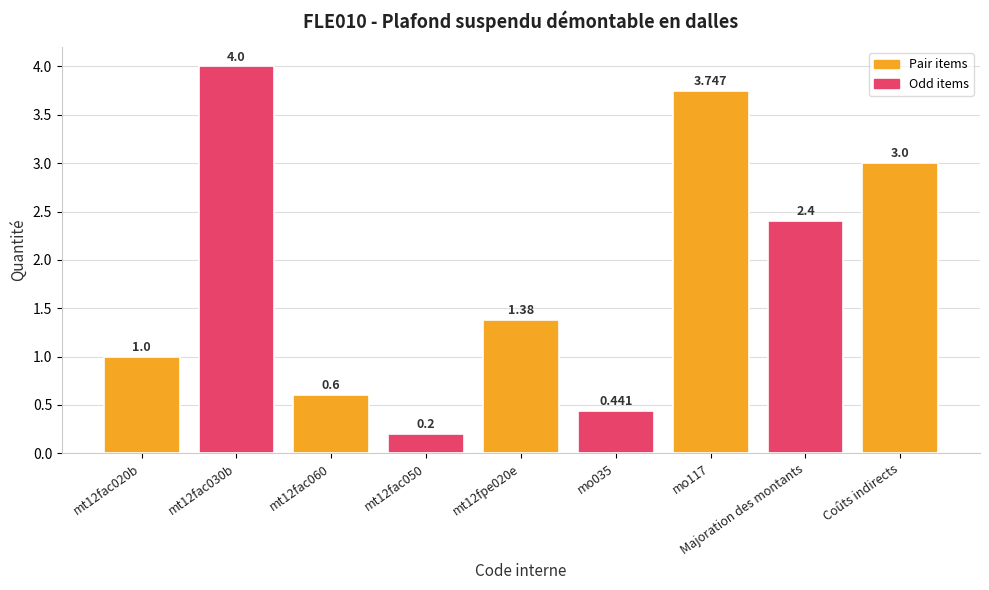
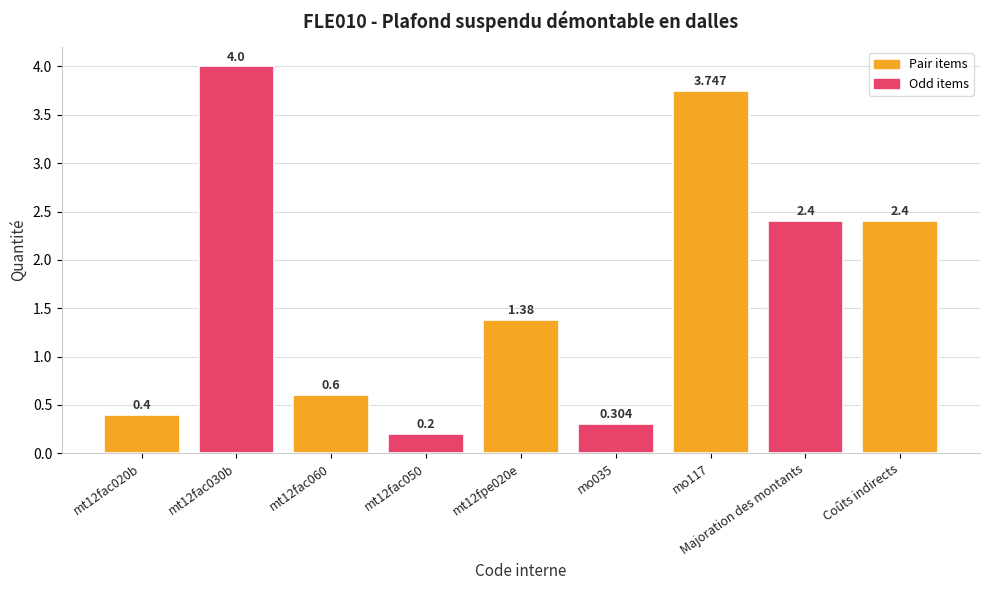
mt12fac020b: 1.0 -> 0.4
mo035: 0.441 -> 0.304
Coûts indirects: 3.0 -> 2.4
